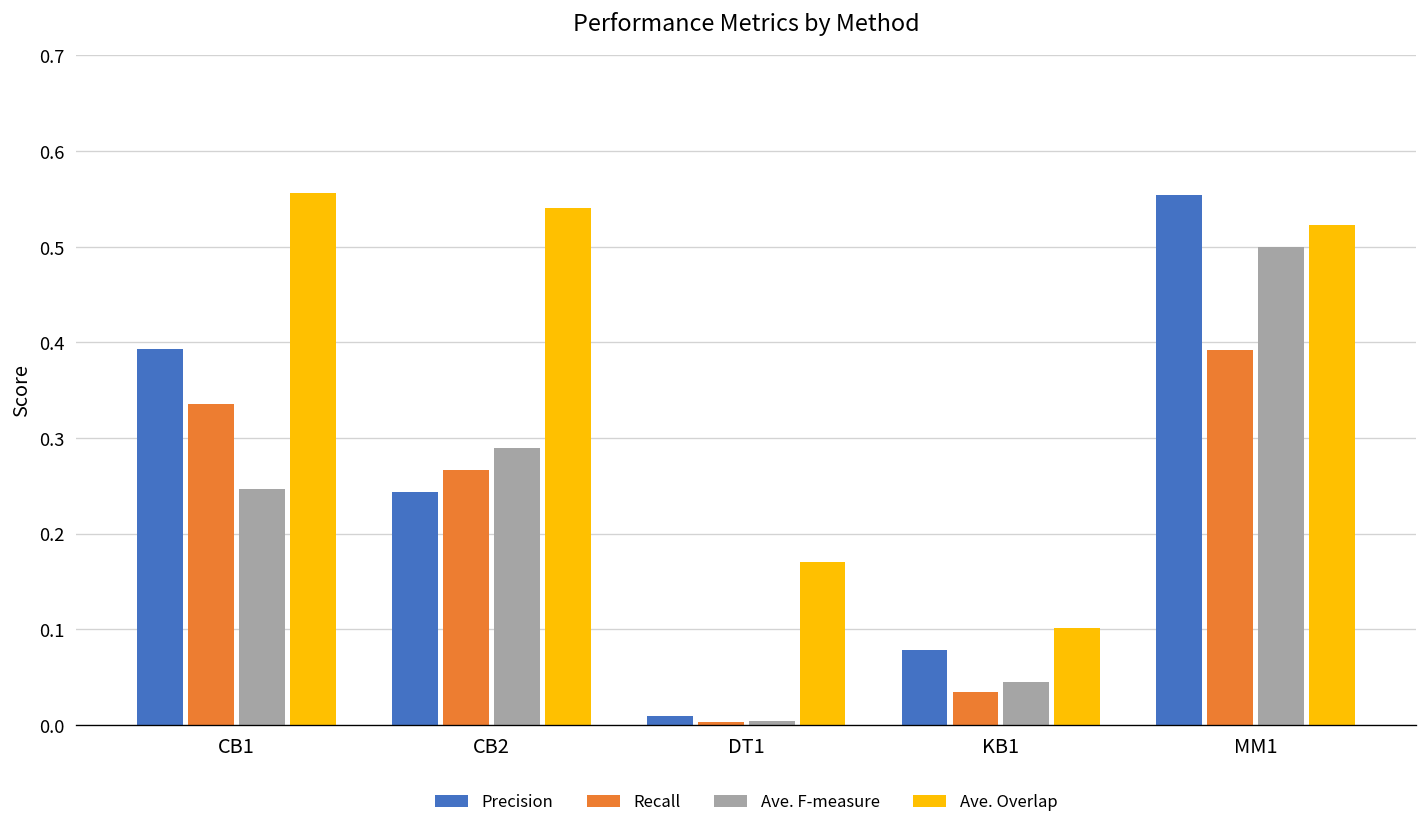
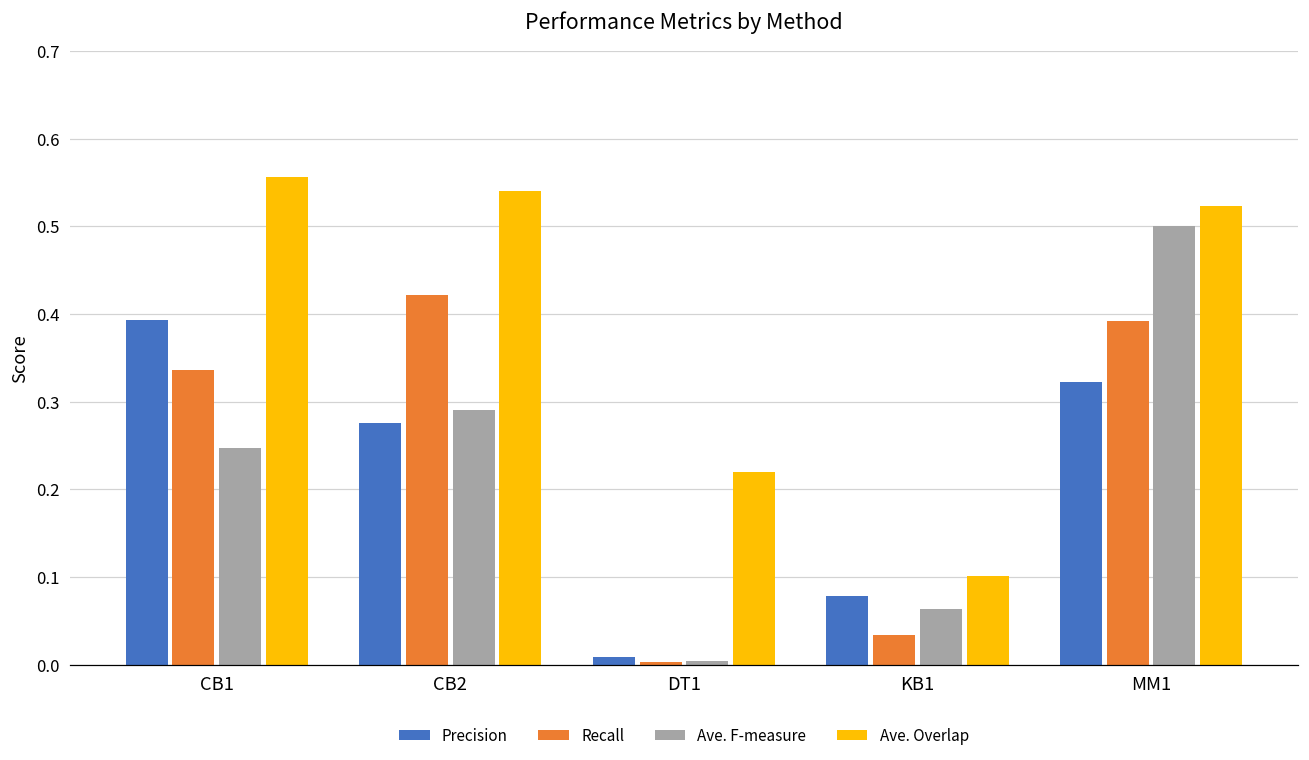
Precision, CB2: 0.24 -> 0.28
Recall, CB2: 0.27 -> 0.42
Ave. Overlap, DT1: 0.17 -> 0.22
Ave. F-measure, KB1: 0.05 -> 0.06
Precision, MM1: 0.55 -> 0.32
